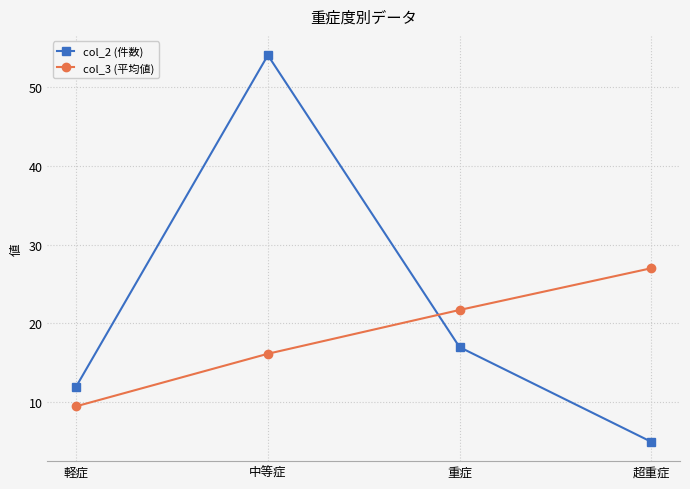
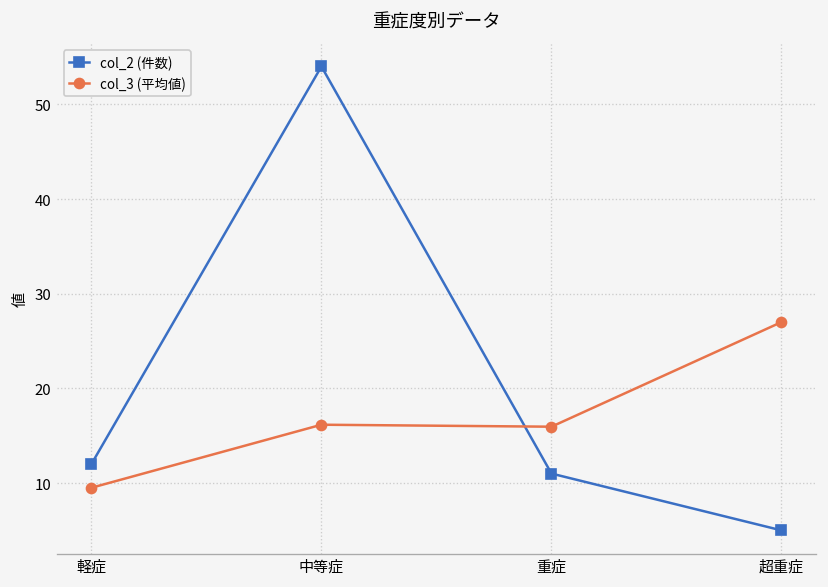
col_2 (件数), 重症: 17 -> 11
col_3 (平均値), 重症: 22 -> 16
